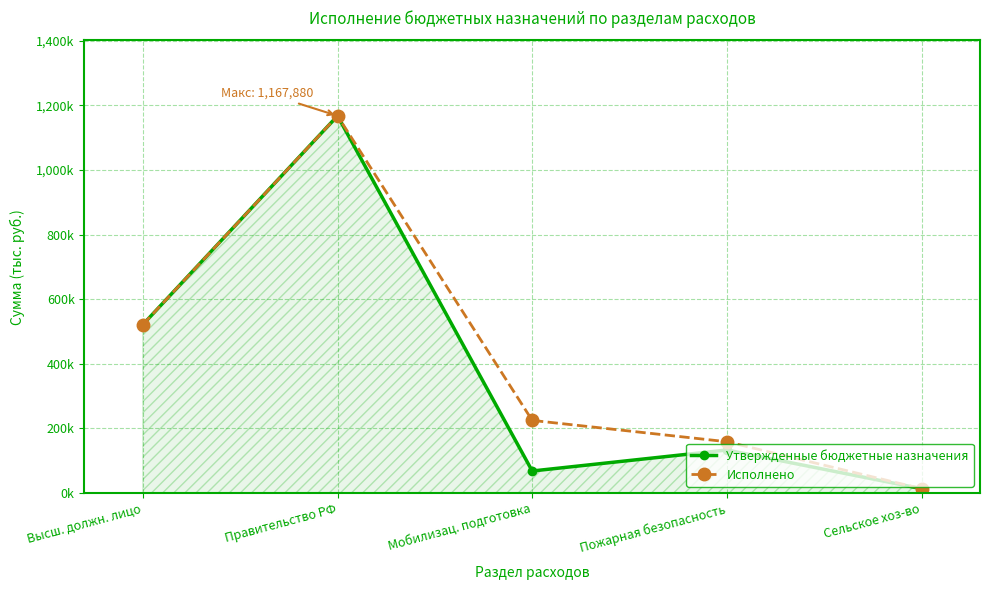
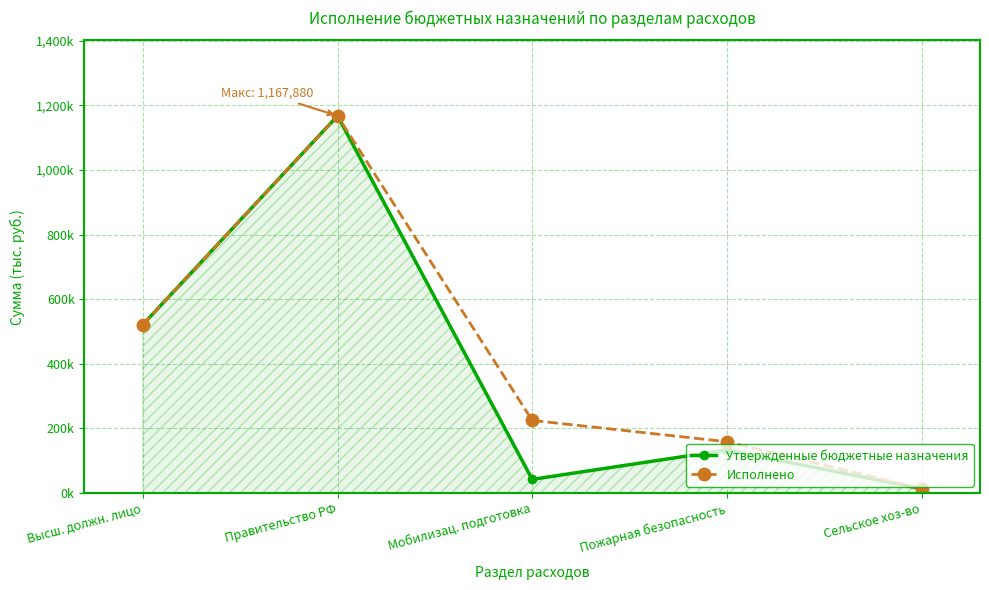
Утвержденные бюджетные назначения, Мобилизац. подготовка: 70,000 -> 40,000
